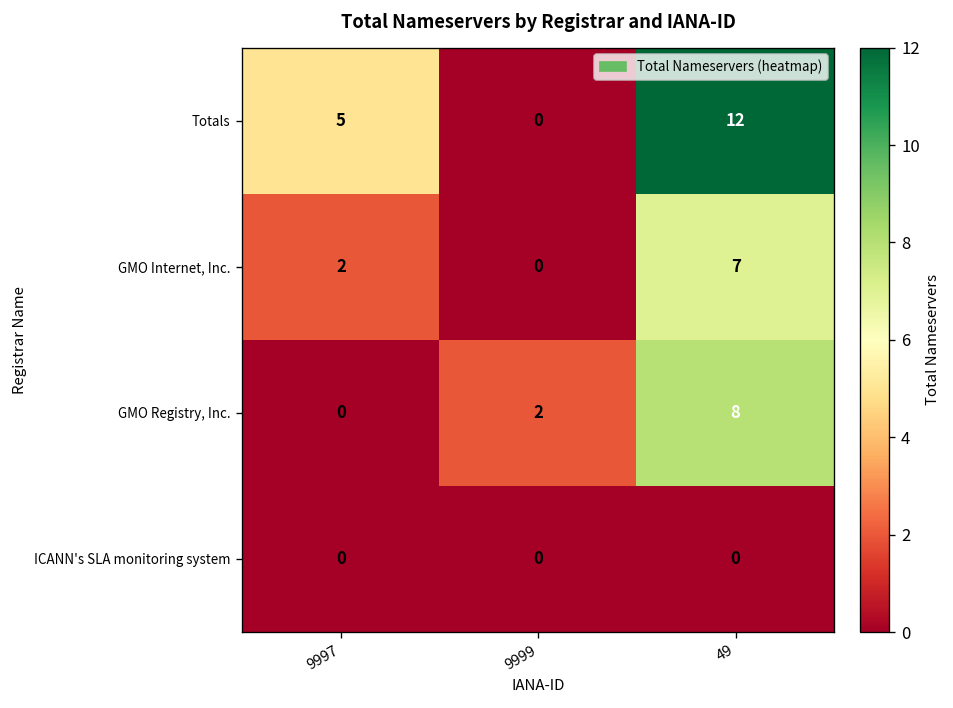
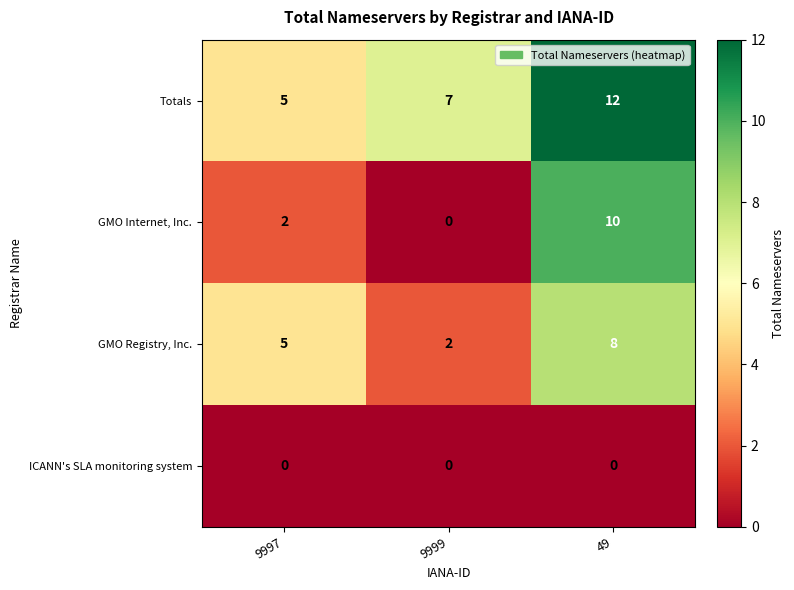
Totals, 9999: 0 -> 7
GMO Internet, Inc., 49: 7 -> 10
GMO Registry, Inc., 9997: 0 -> 5
